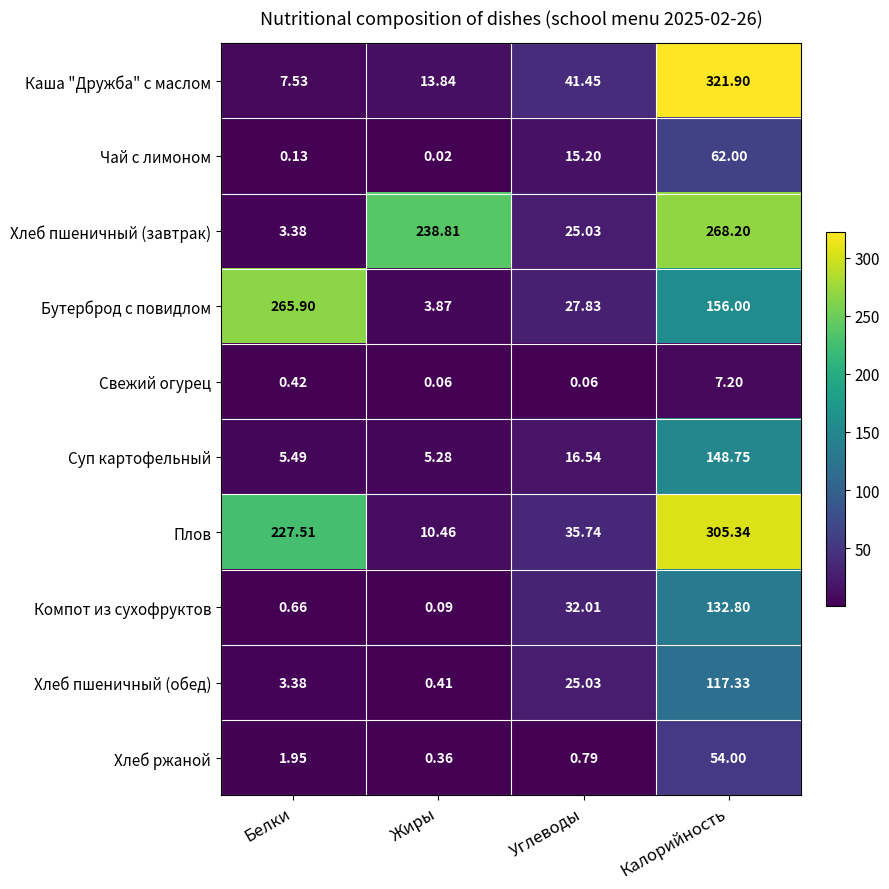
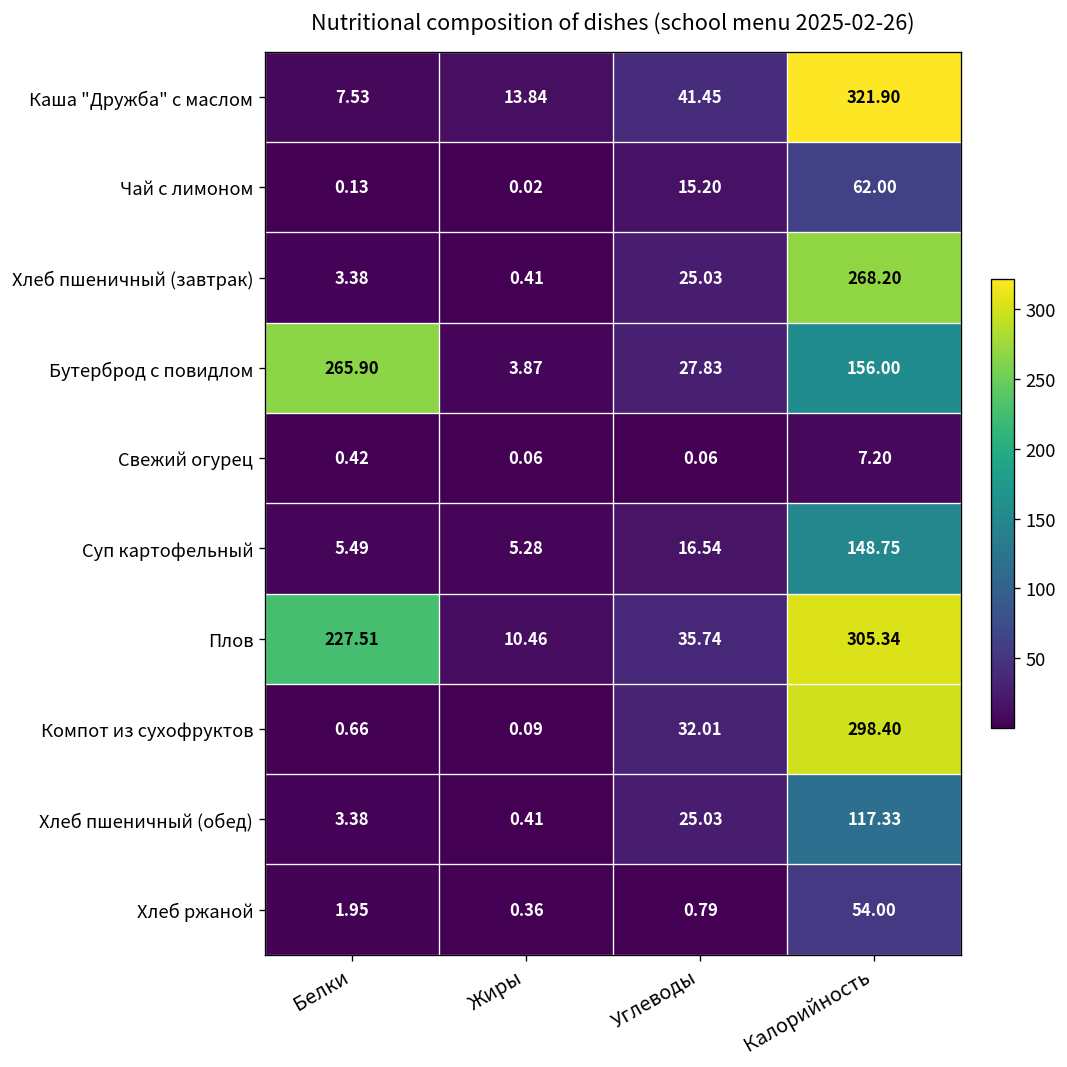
Хлеб пшеничный (завтрак), Жиры: 238.81 -> 0.41
Компот из сухофруктов, Калорийность: 132.80 -> 298.40
